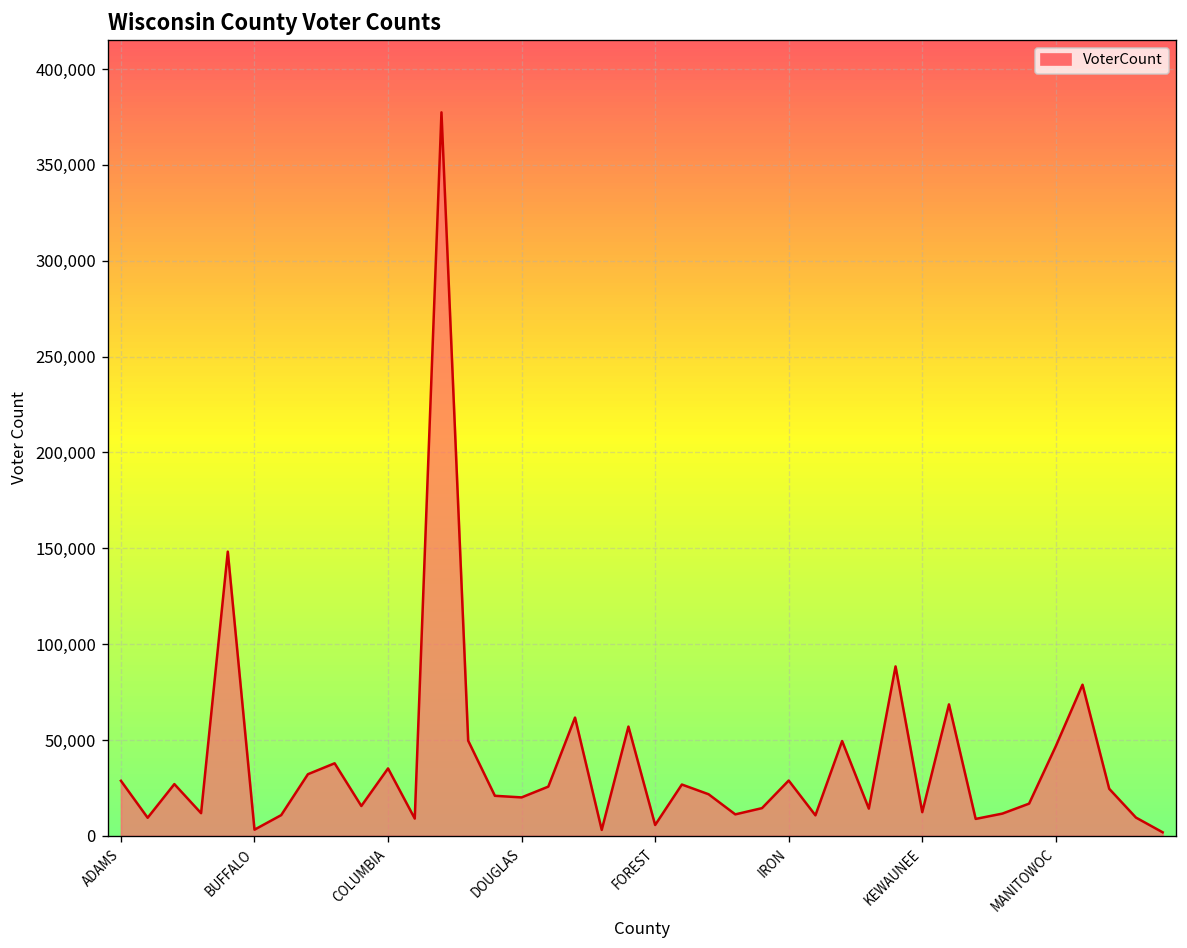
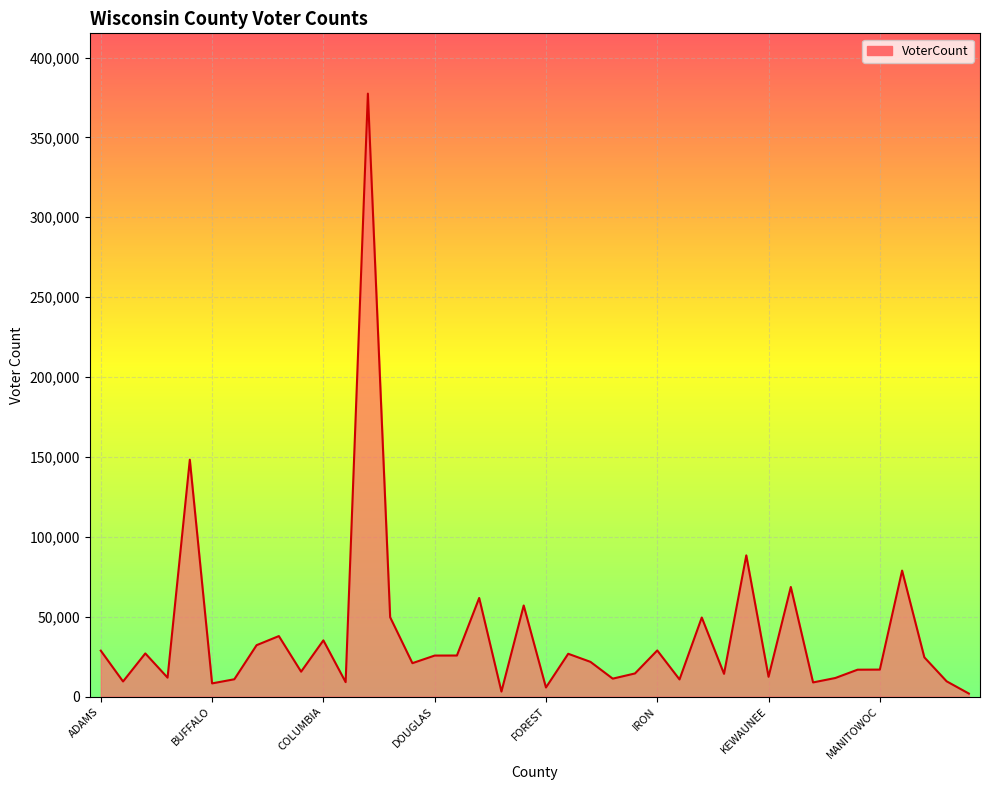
BUFFALO: 3,000 -> 8,000
DOUGLAS: 20,000 -> 26,000
MANITOWOC: 47,000 -> 17,000
